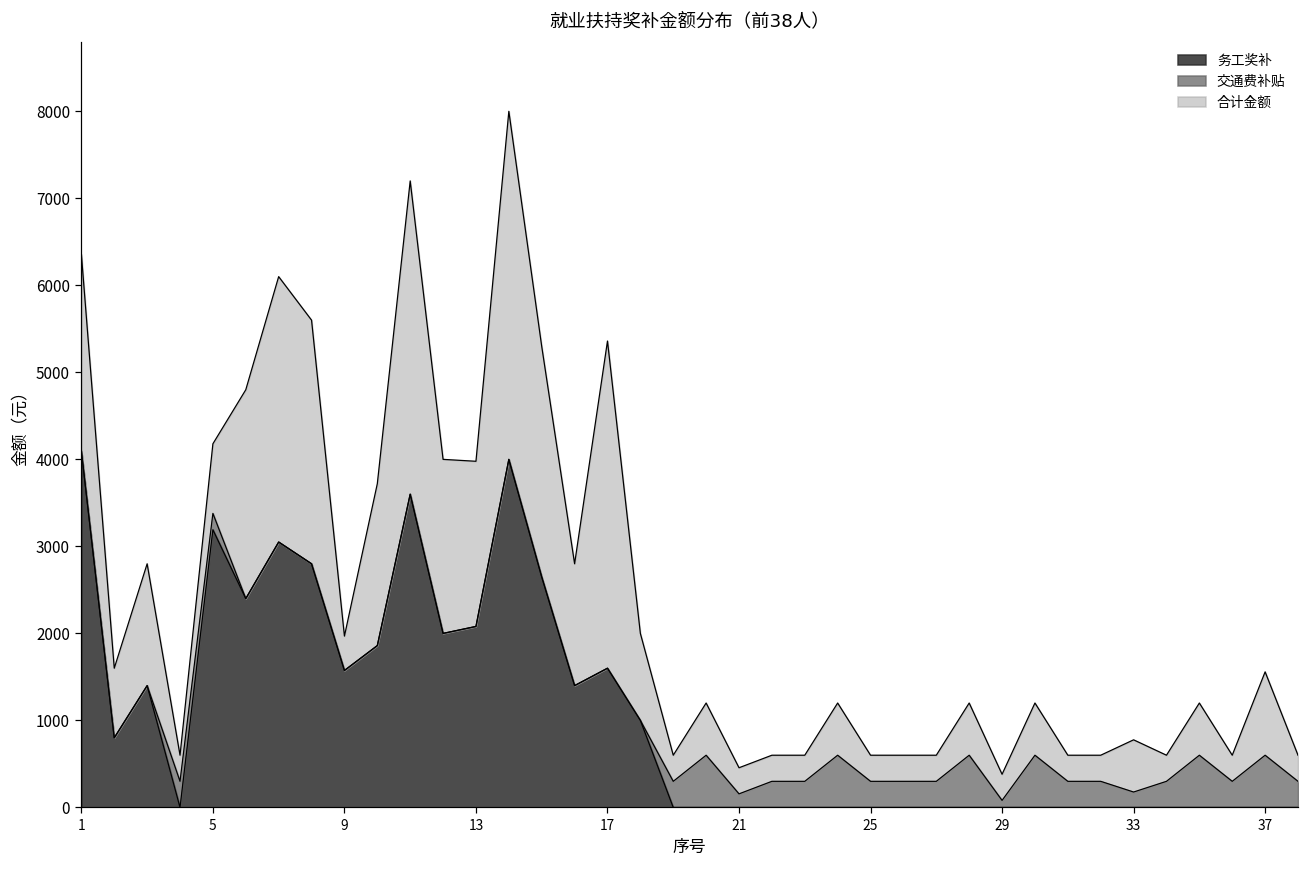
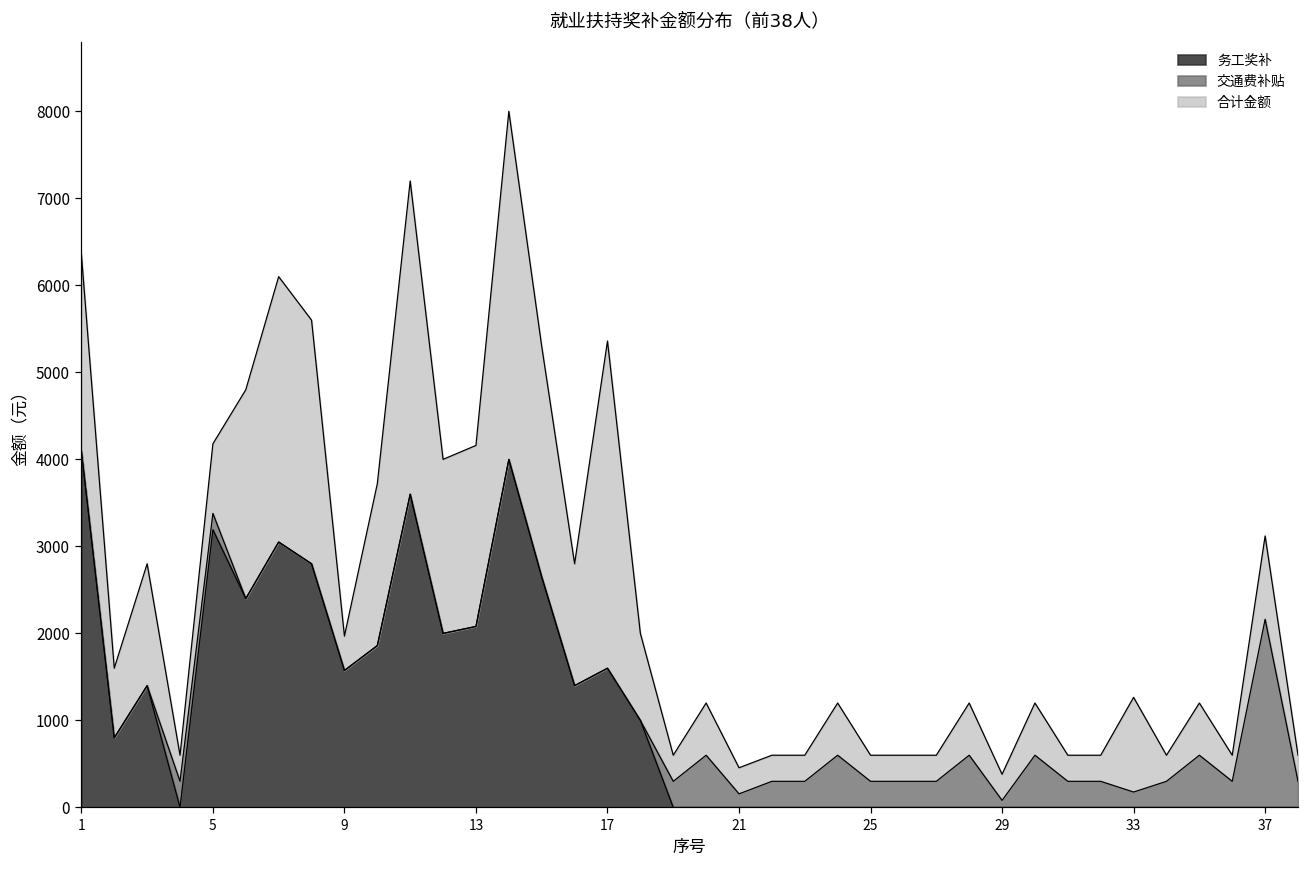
合计金额, 13: 1900 -> 2100
合计金额, 33: 600 -> 1100
交通费补贴, 37: 600 -> 2200
